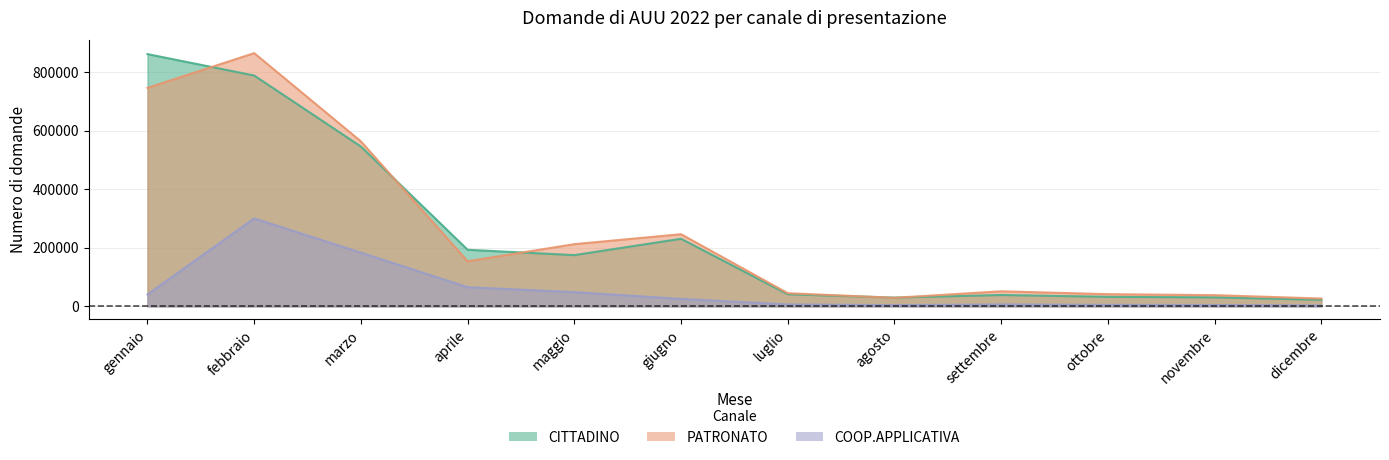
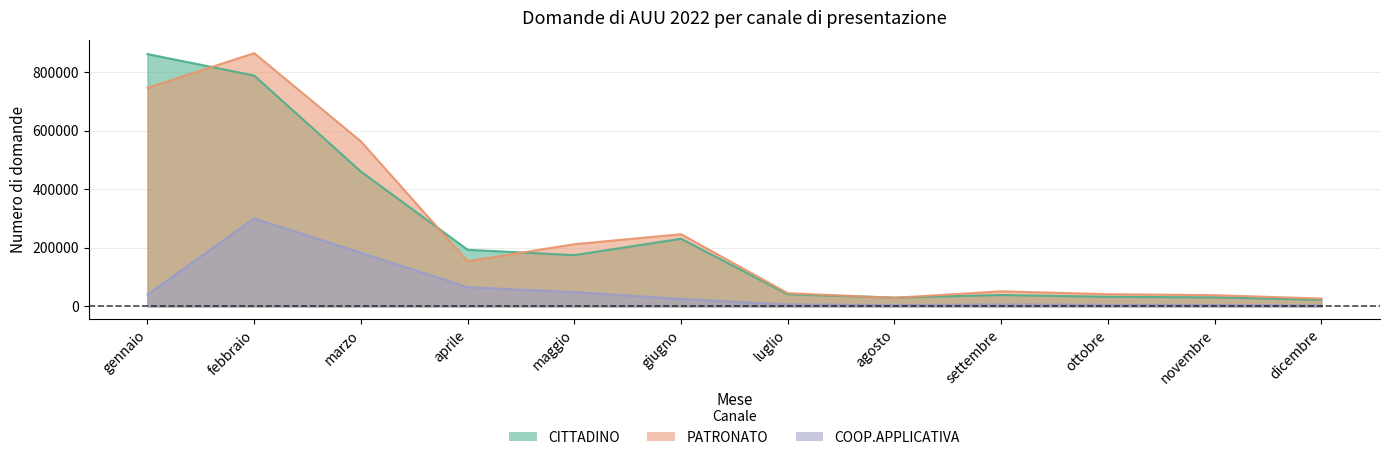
CITTADINO, marzo: 550000 -> 460000
